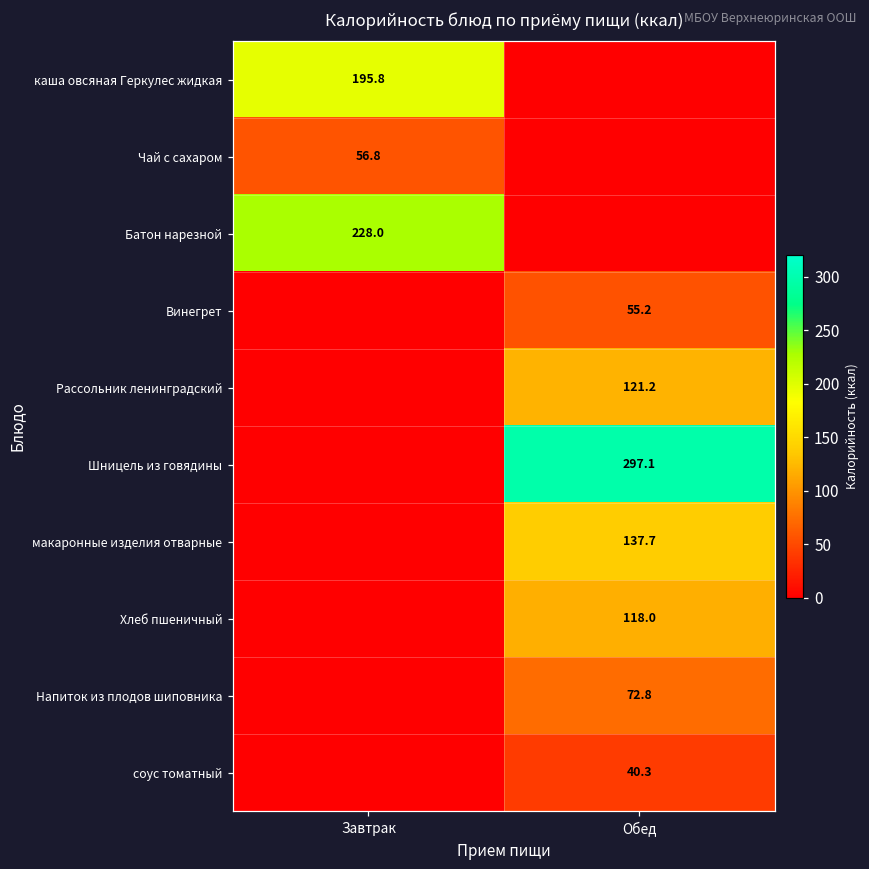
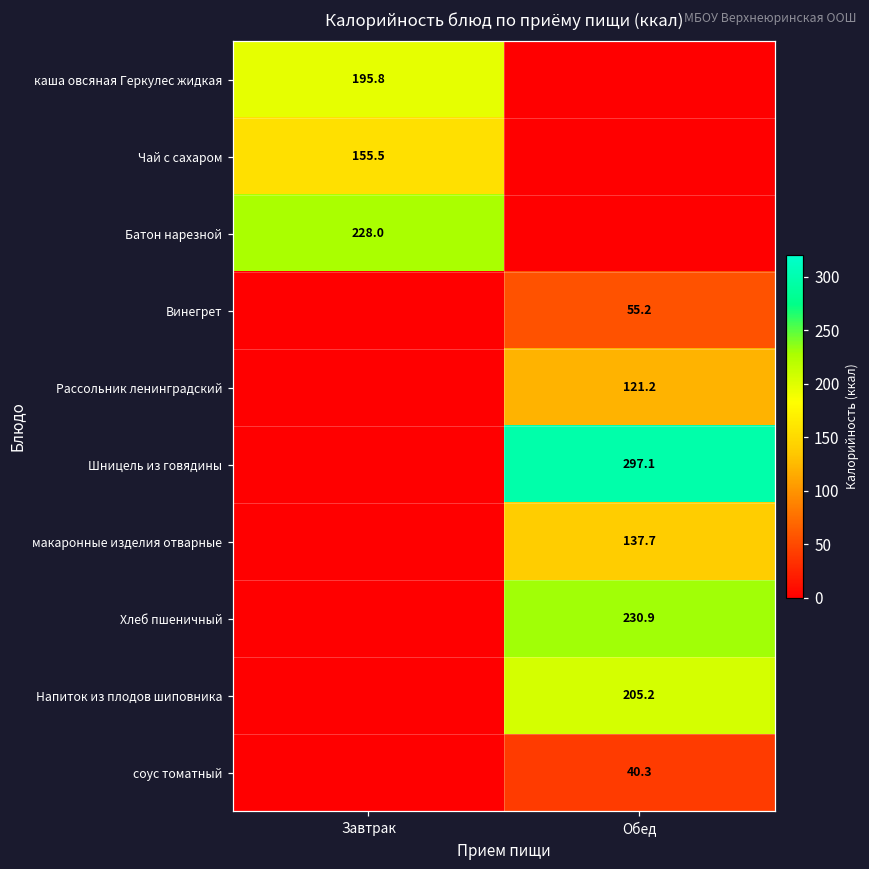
Чай с сахаром, Завтрак: 56.8 -> 155.5
Хлеб пшеничный, Обед: 118.0 -> 230.9
Напиток из плодов шиповника, Обед: 72.8 -> 205.2
